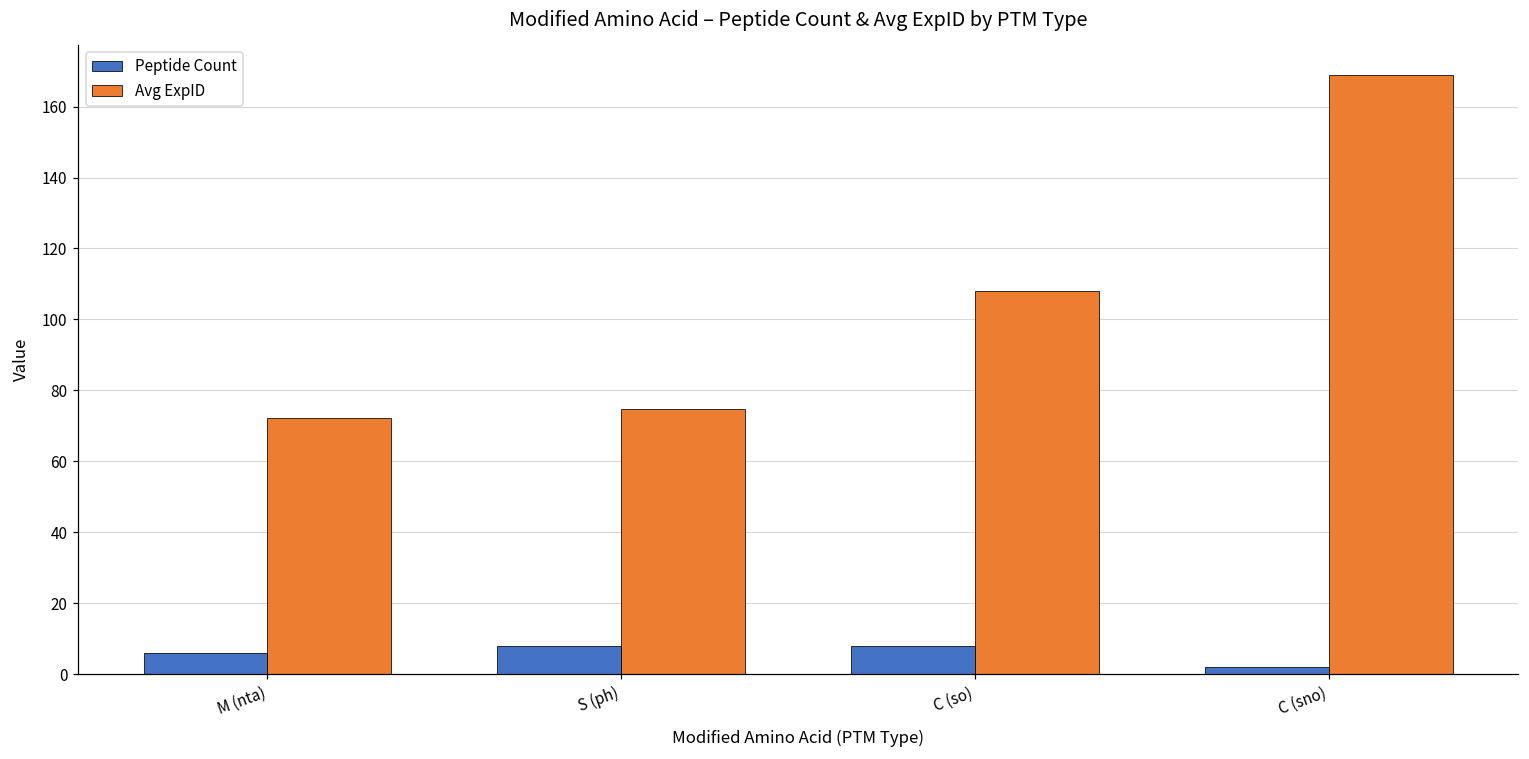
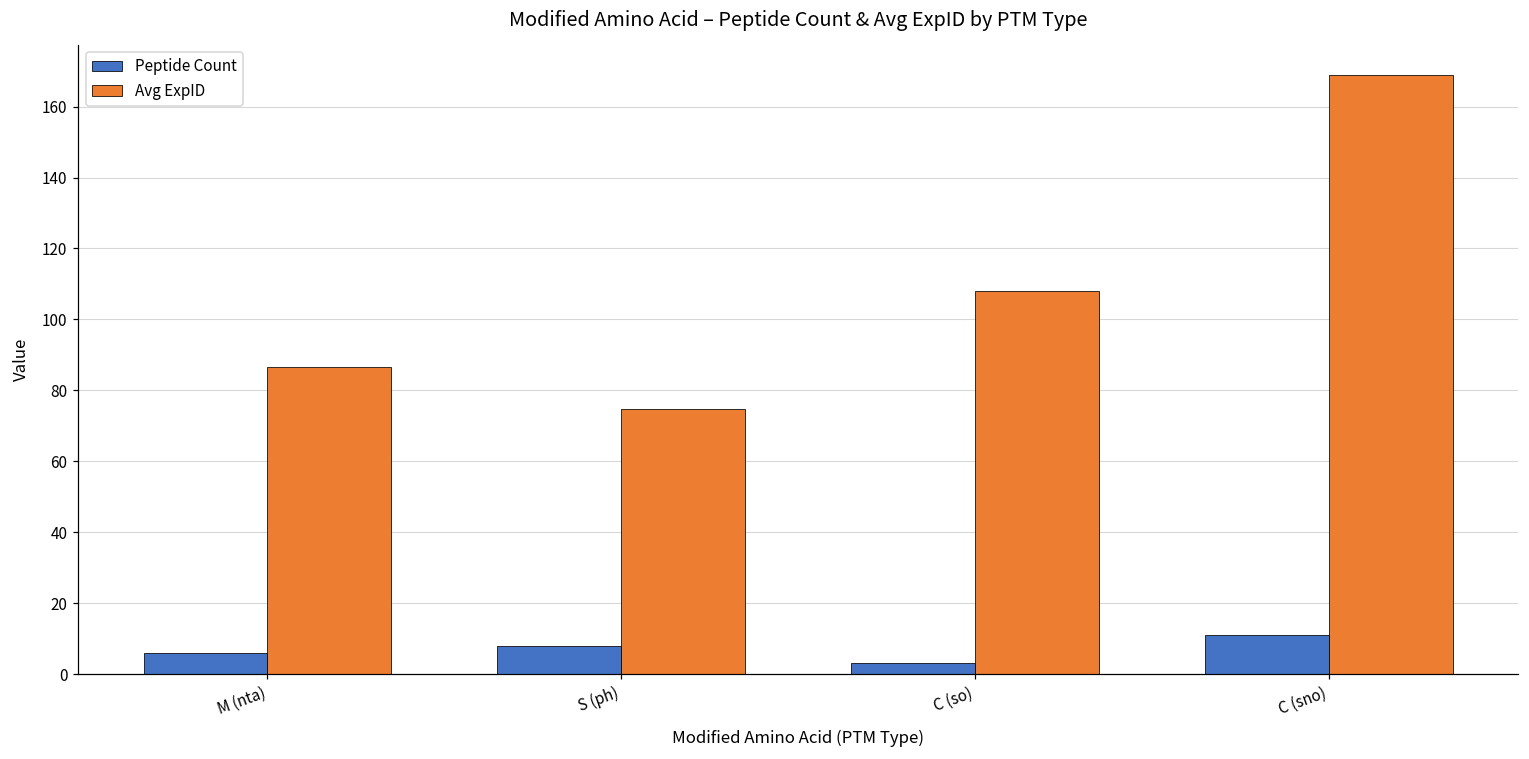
Avg ExpID, M (nta): 72 -> 87
Peptide Count, C (so): 8 -> 3
Peptide Count, C (sno): 2 -> 11
